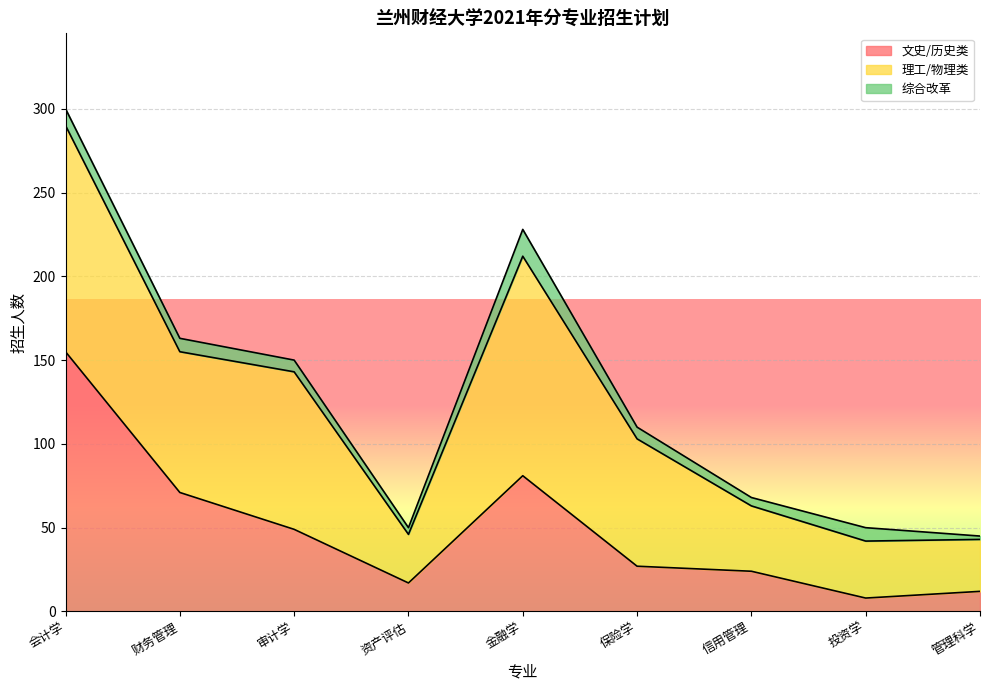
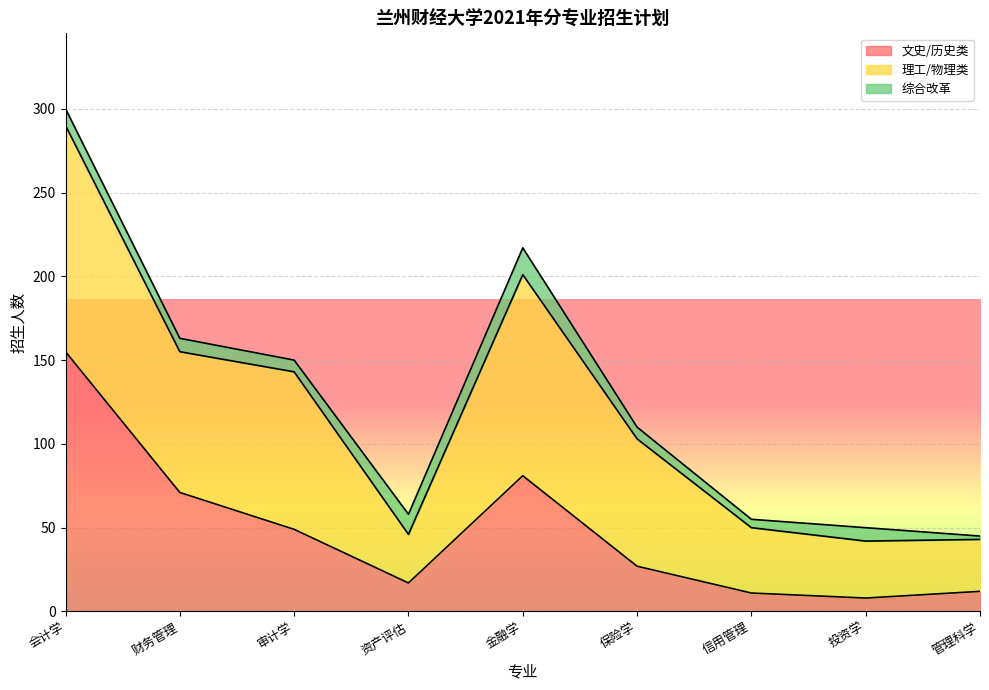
综合改革, 资产评估: 4 -> 12
理工/物理类, 金融学: 131 -> 120
文史/历史类, 信用管理: 24 -> 11
